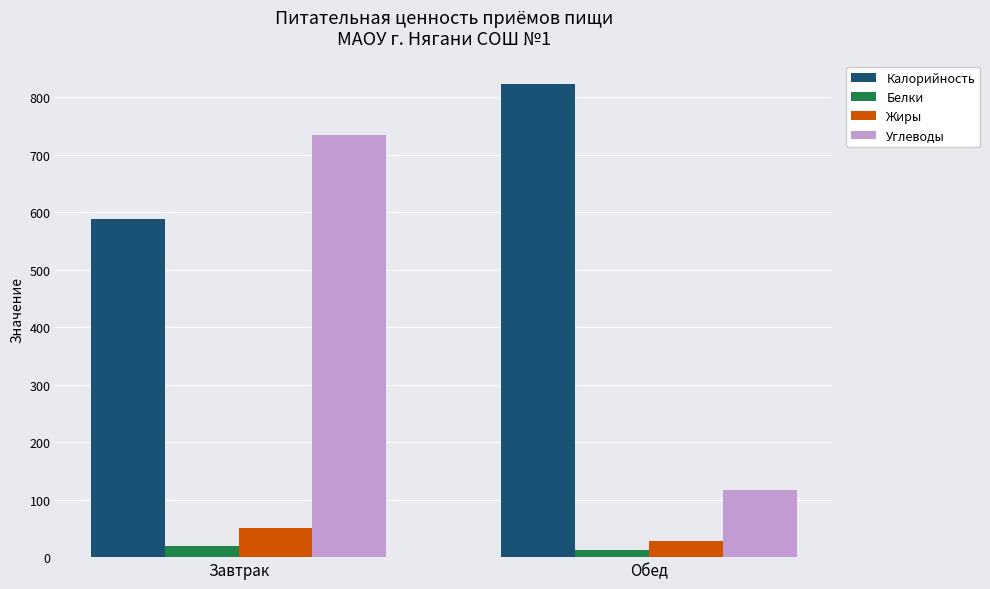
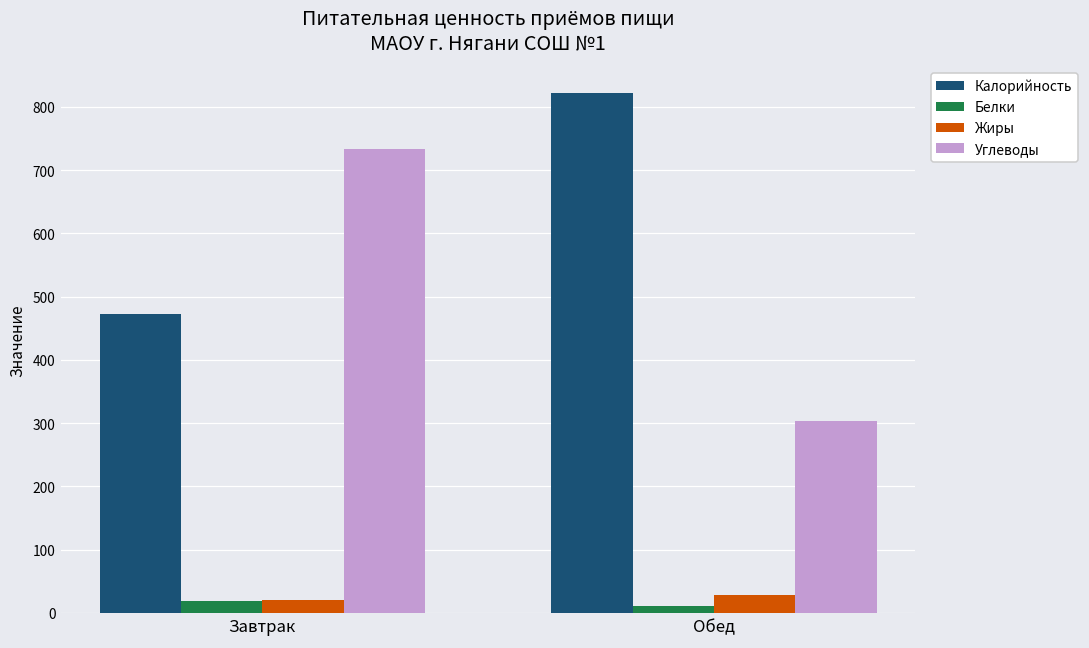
Калорийность, Завтрак: 590 -> 470
Жиры, Завтрак: 50 -> 20
Углеводы, Обед: 120 -> 300
